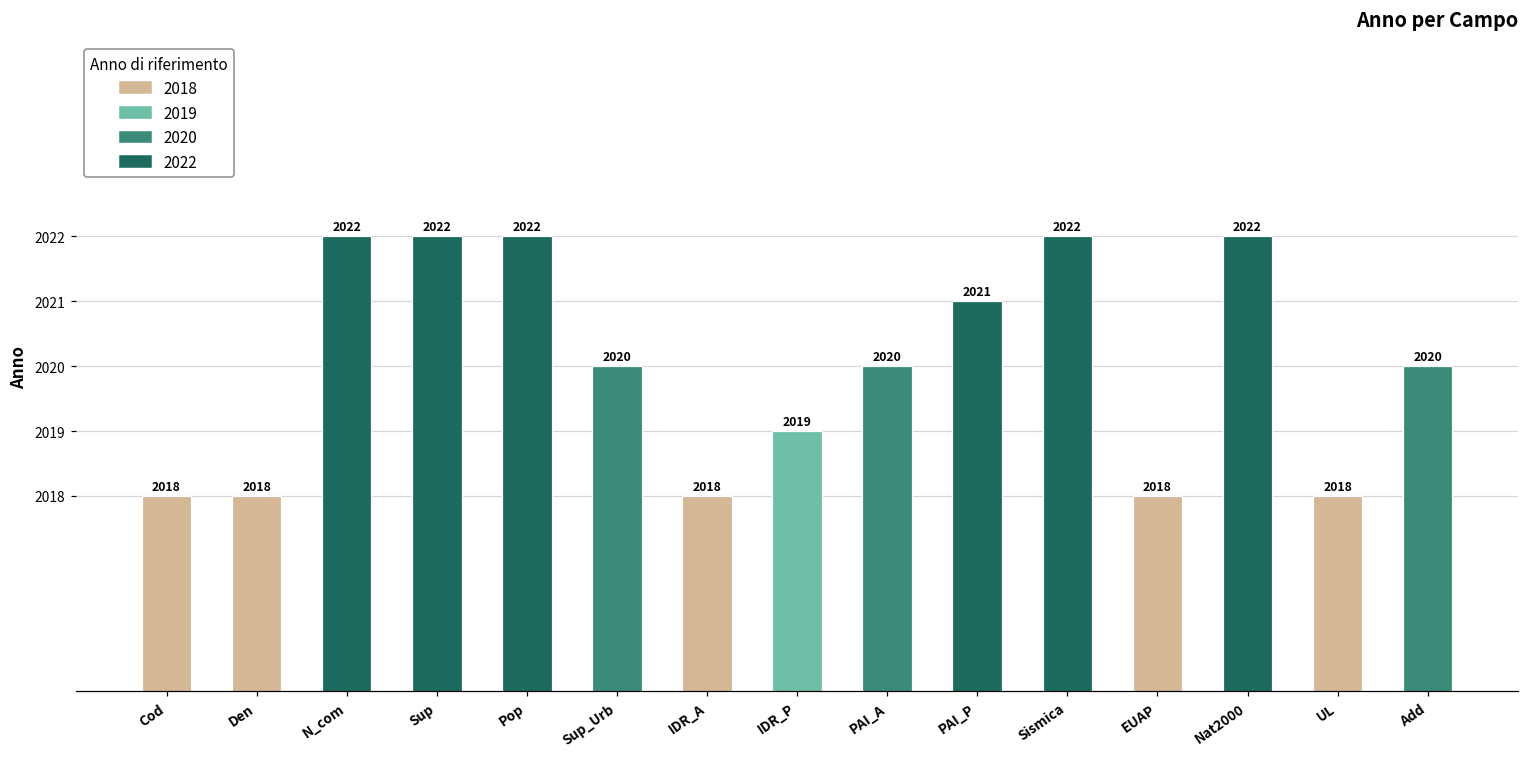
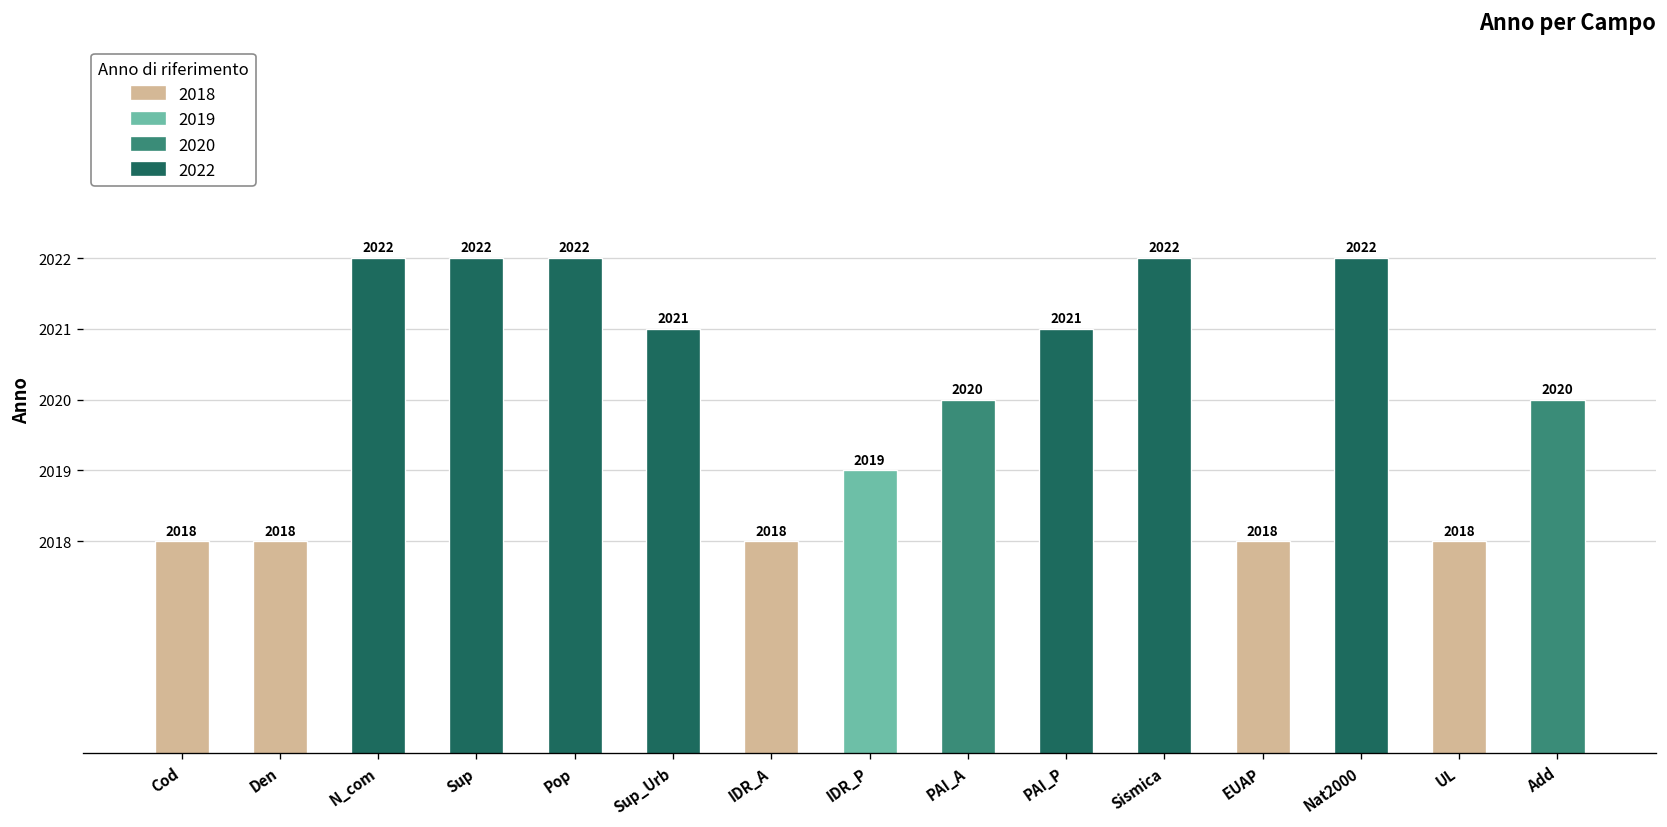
Sup_Urb: 2020 -> 2021
